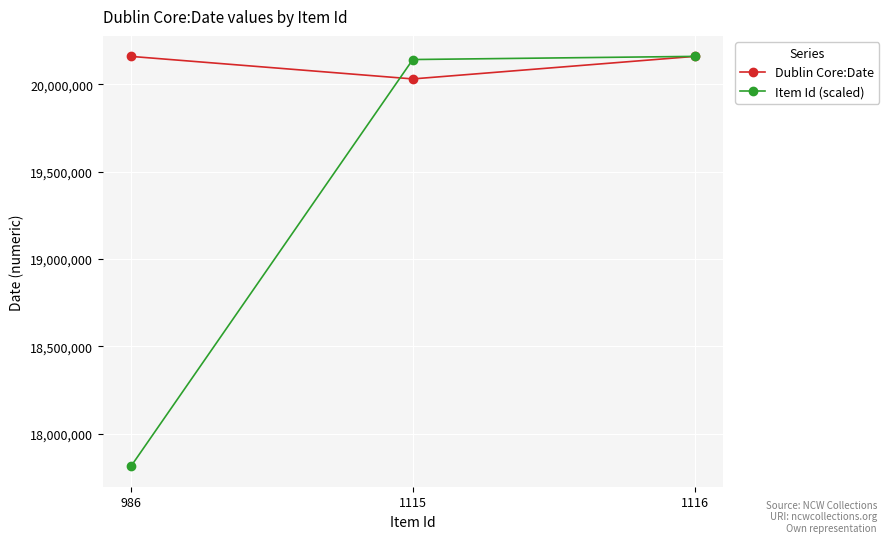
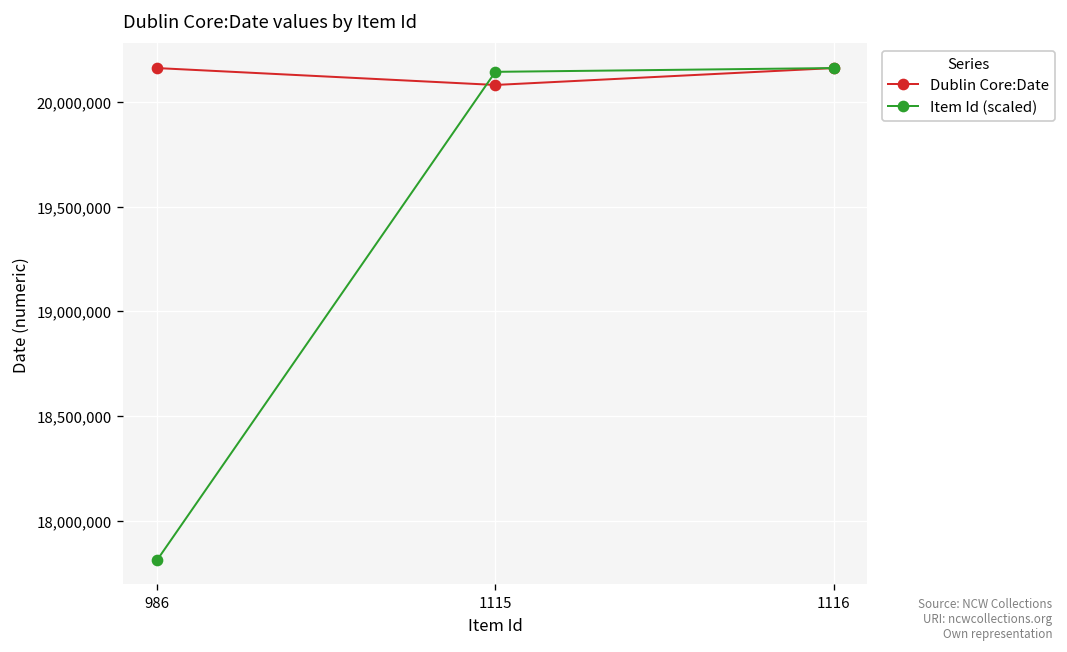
Dublin Core:Date, 1115: 20,030,000 -> 20,080,000
